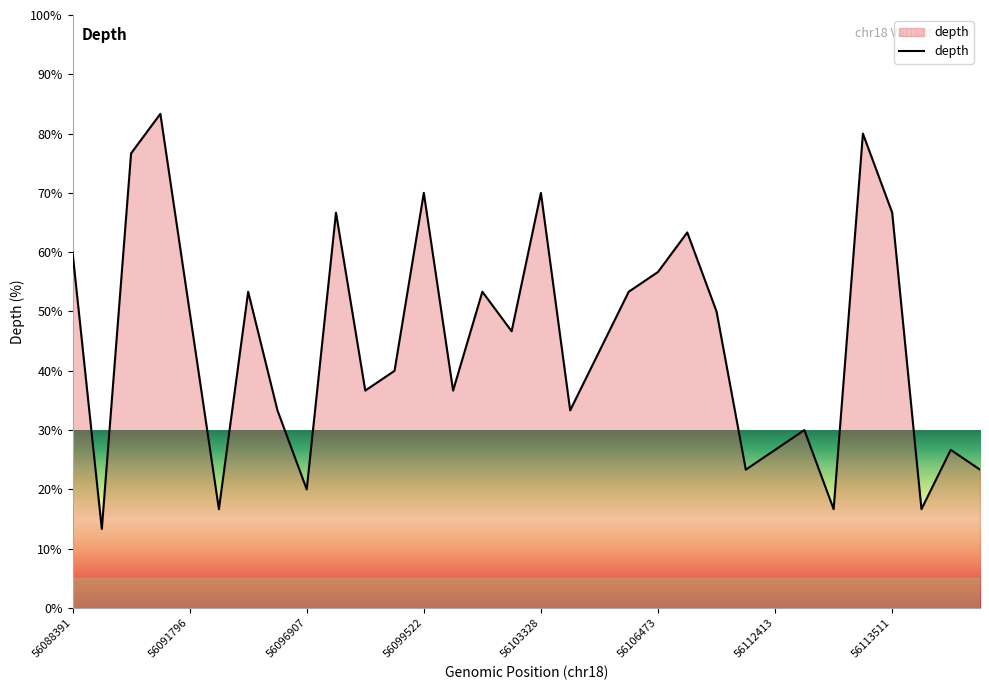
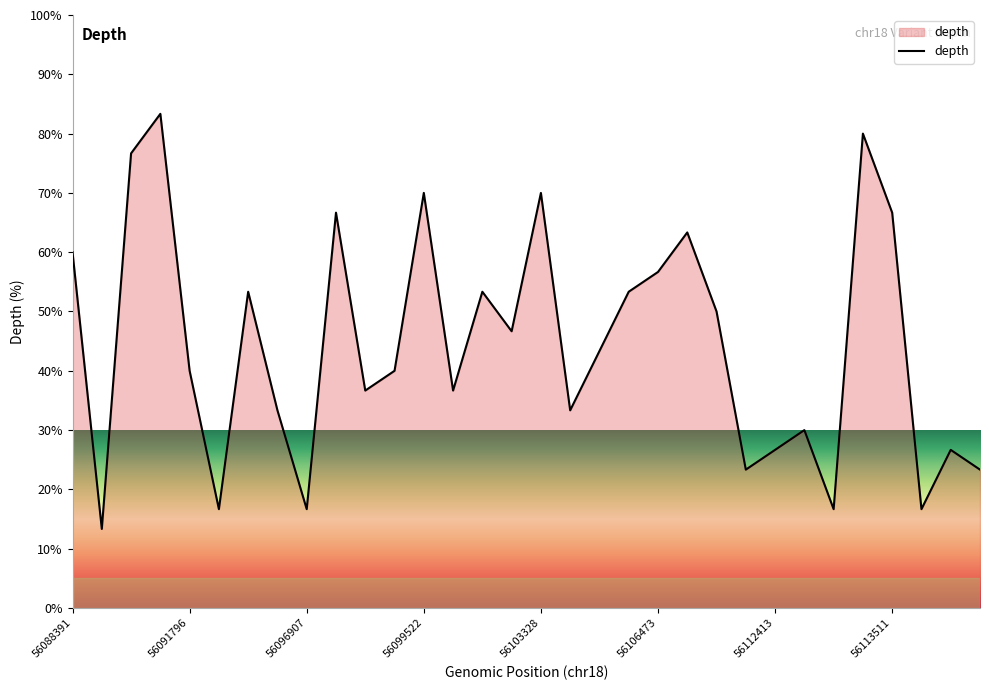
56091796: 50% -> 40%
56096907: 20% -> 17%
